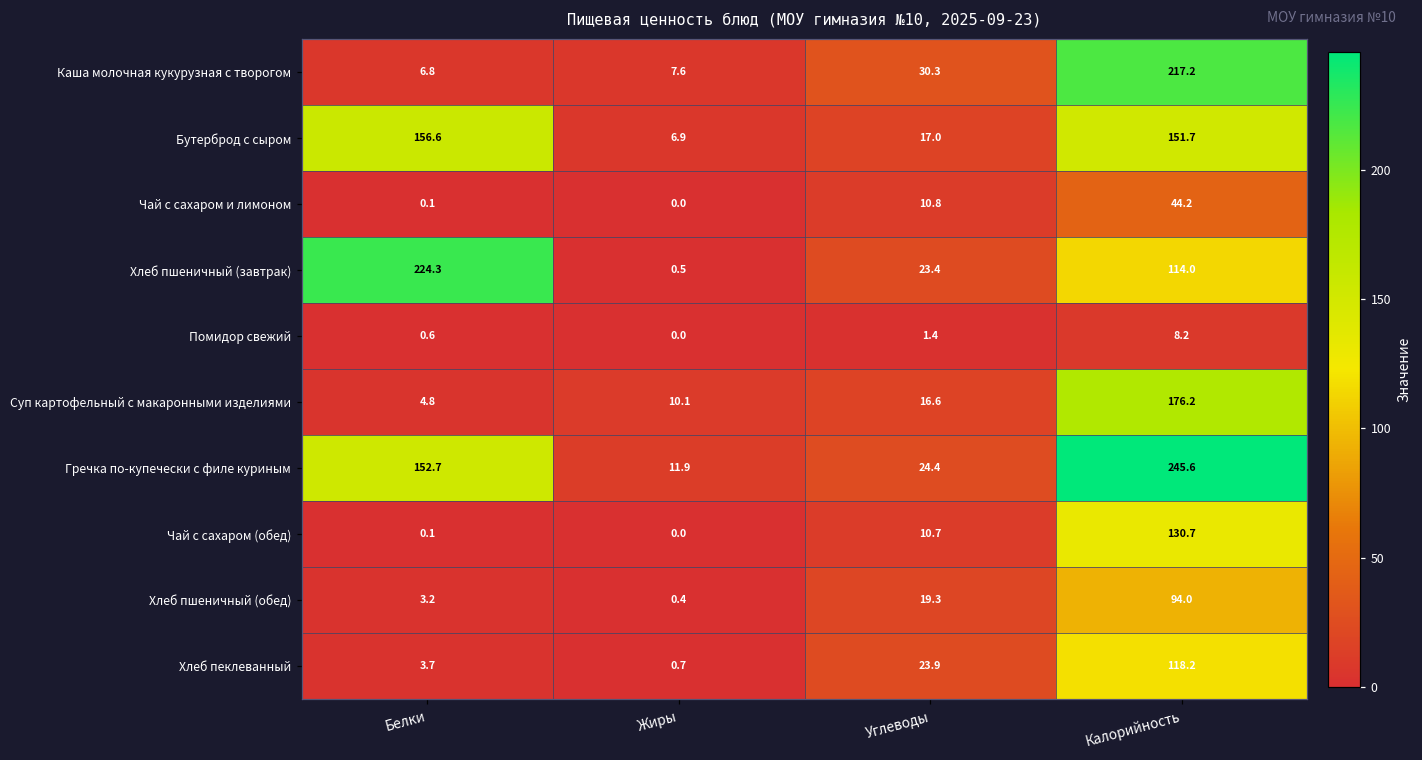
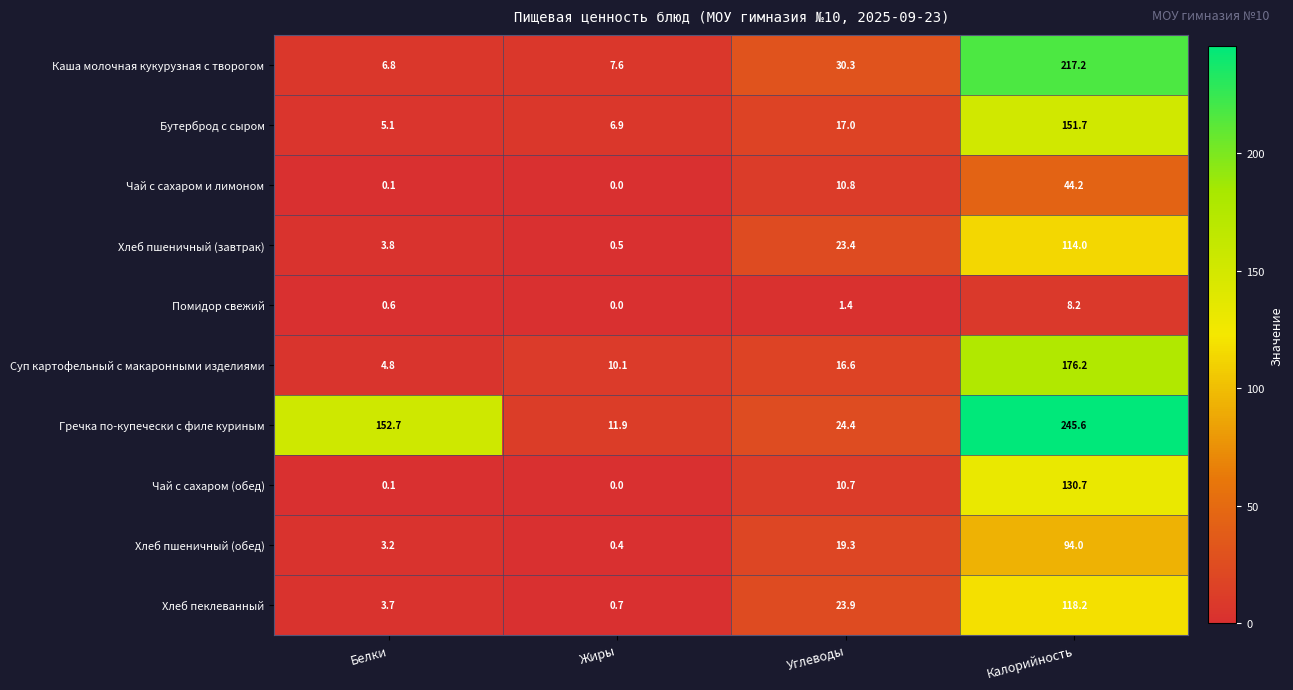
Бутерброд с сыром, Белки: 156.6 -> 5.1
Хлеб пшеничный (завтрак), Белки: 224.3 -> 3.8
